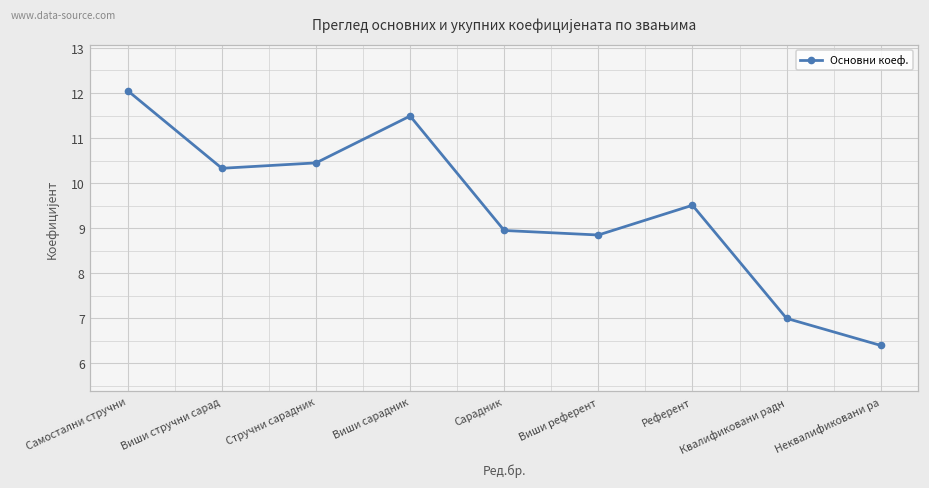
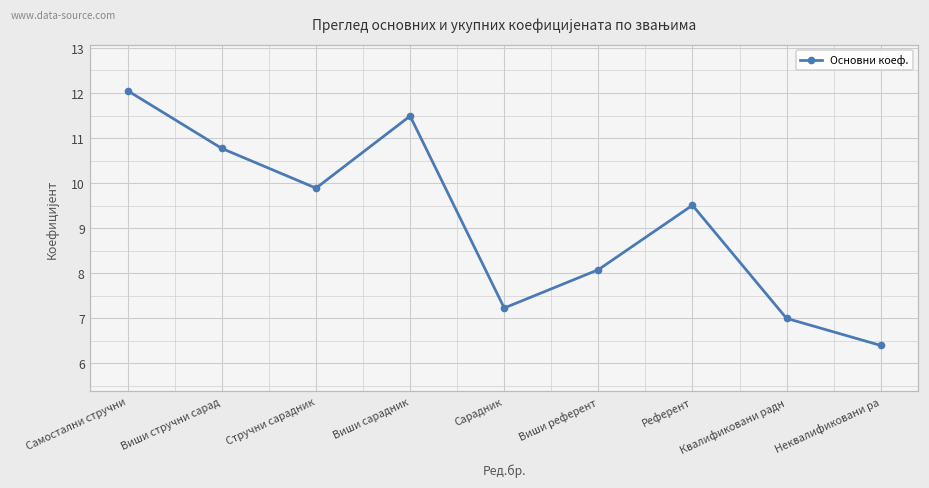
Виши стручни сарад: 10.3 -> 10.8
Стручни сарадник: 10.5 -> 9.9
Сарадник: 9.0 -> 7.2
Виши референт: 8.9 -> 8.1
